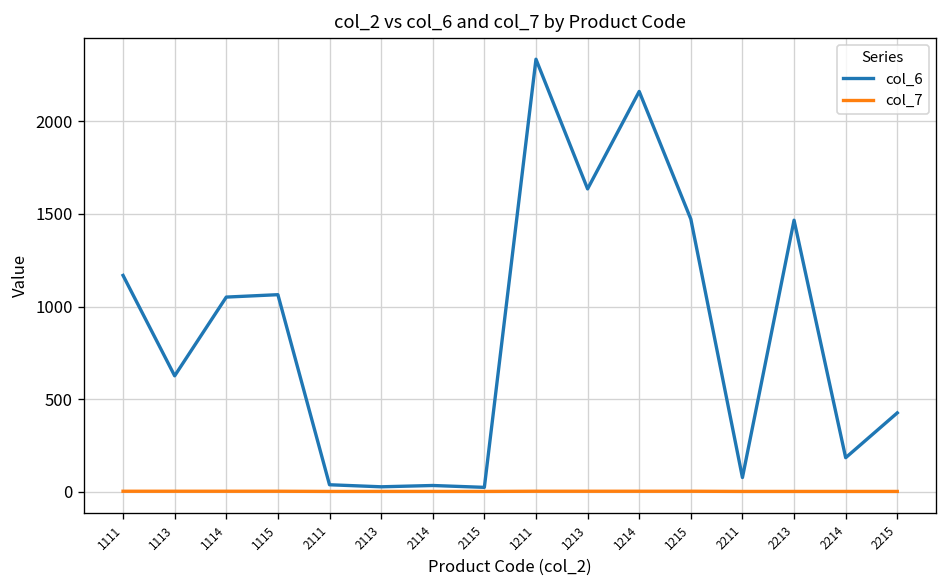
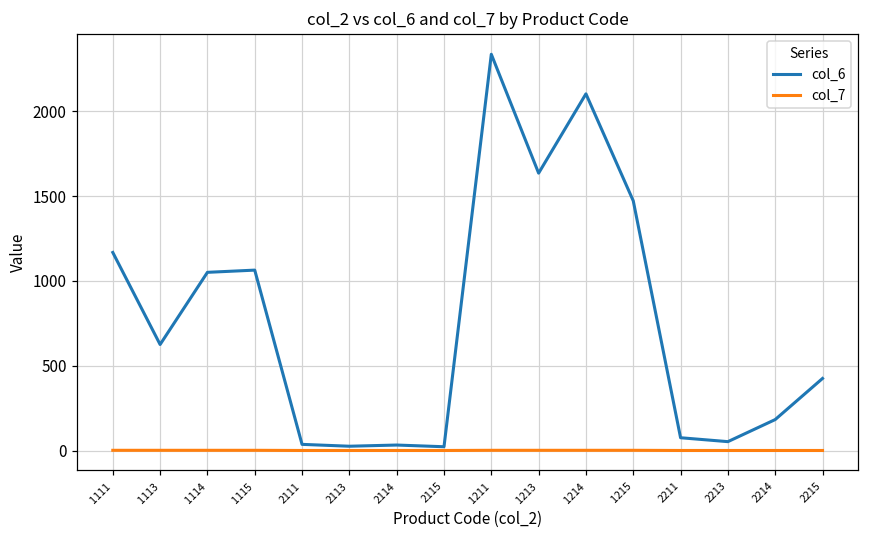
col_6, 1214: 2160 -> 2100
col_6, 2213: 1470 -> 50
